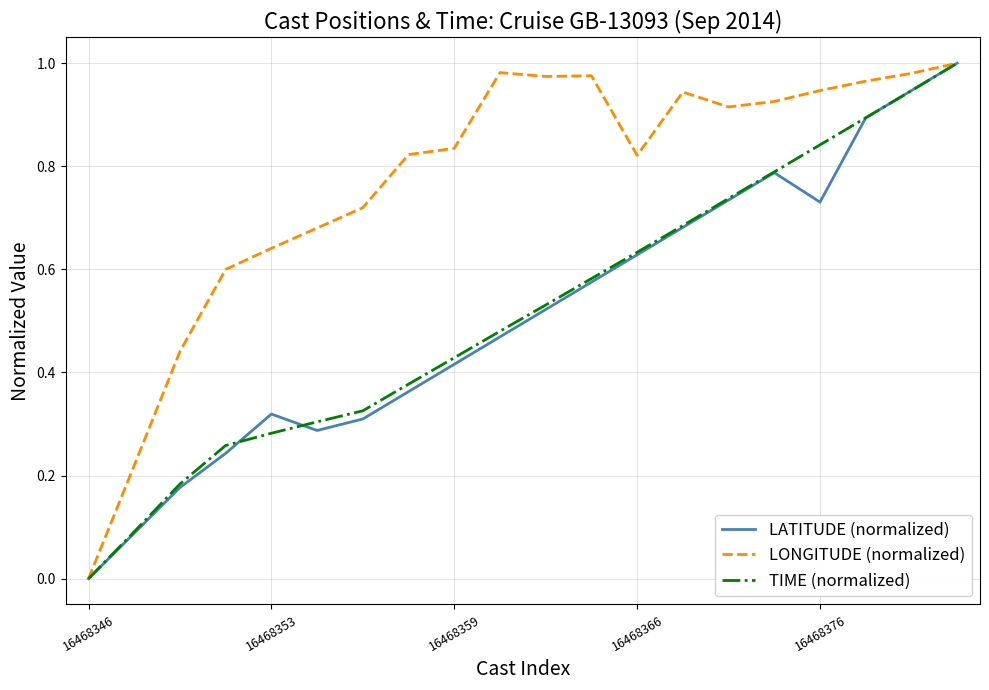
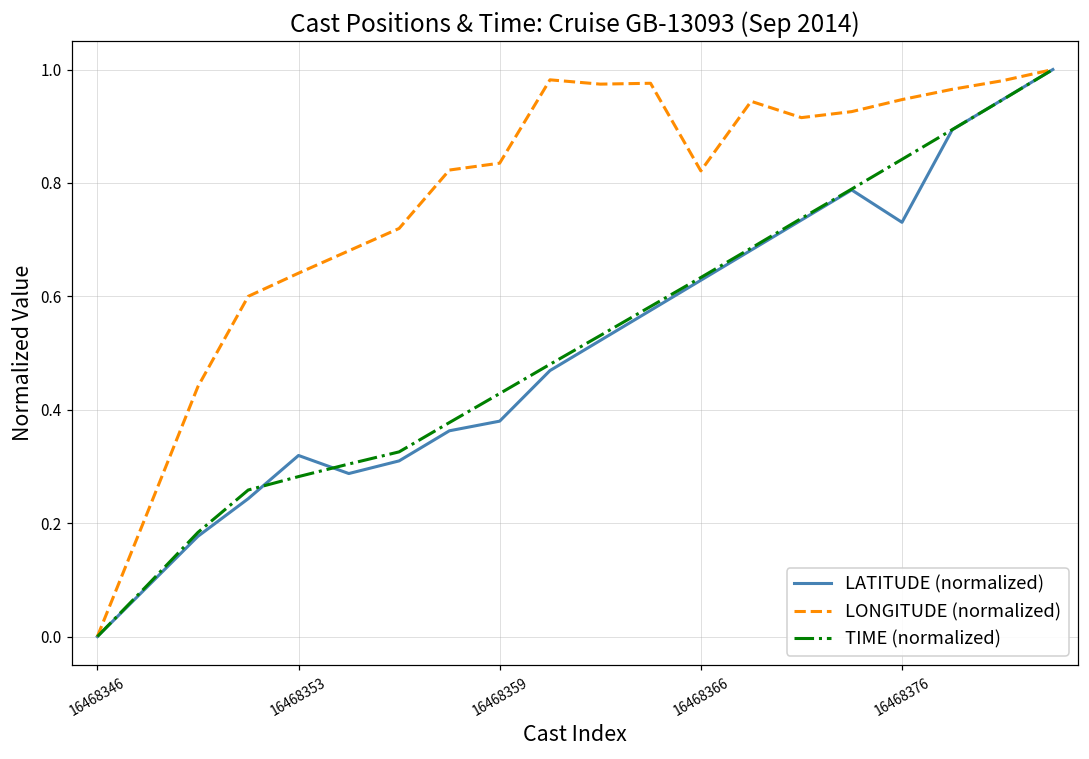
LATITUDE (normalized), 16468359: 0.42 -> 0.38
